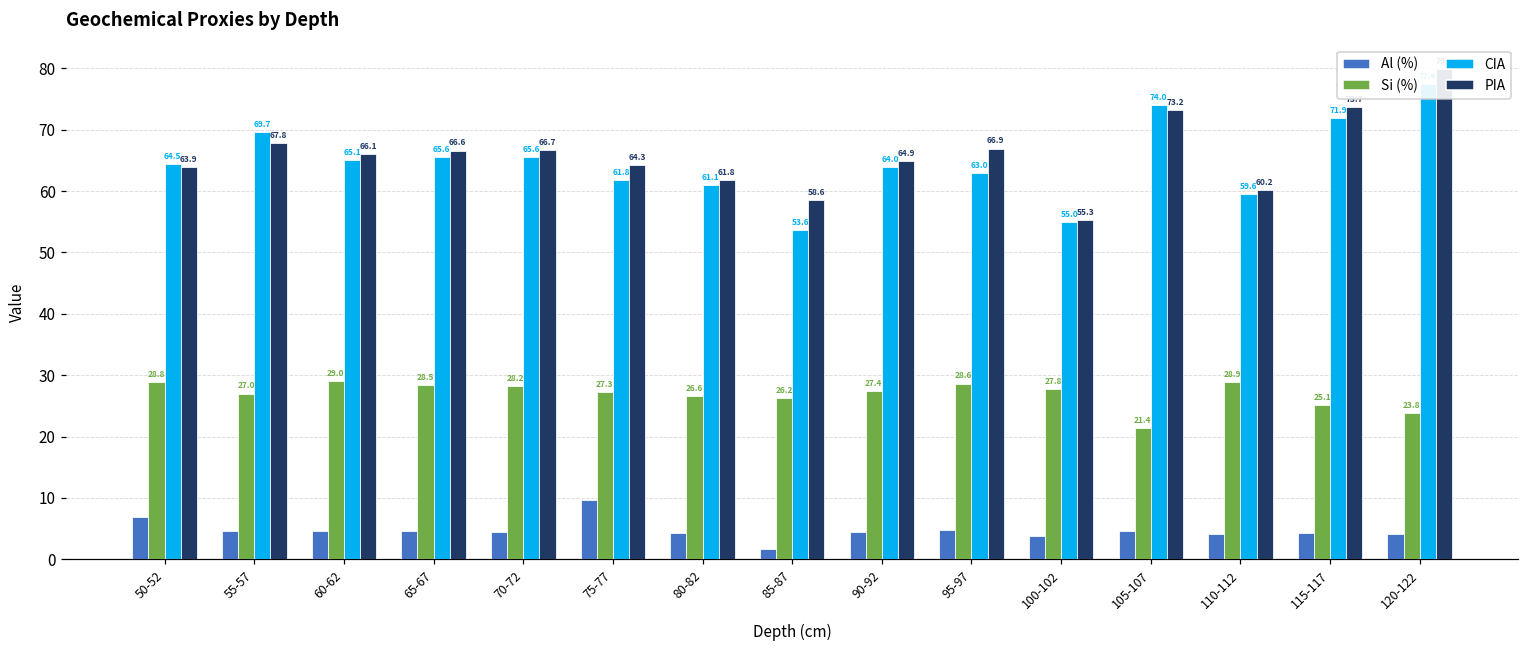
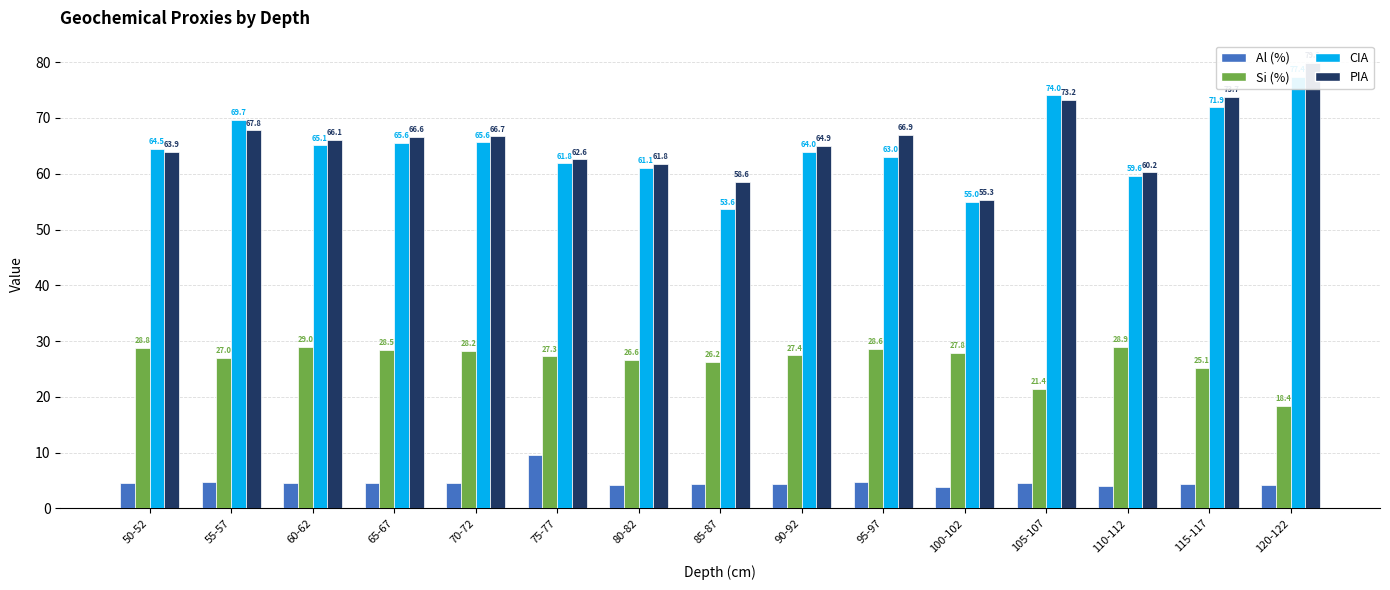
Al (%), 50-52: 7 -> 5
PIA, 75-77: 64.3 -> 62.6
Al (%), 85-87: 2 -> 4
Si (%), 120-122: 23.8 -> 18.4
